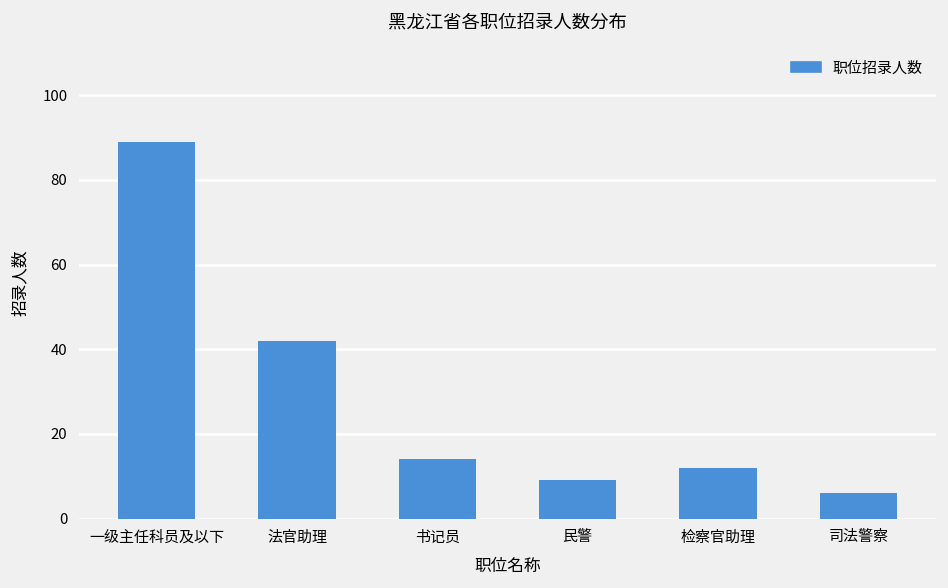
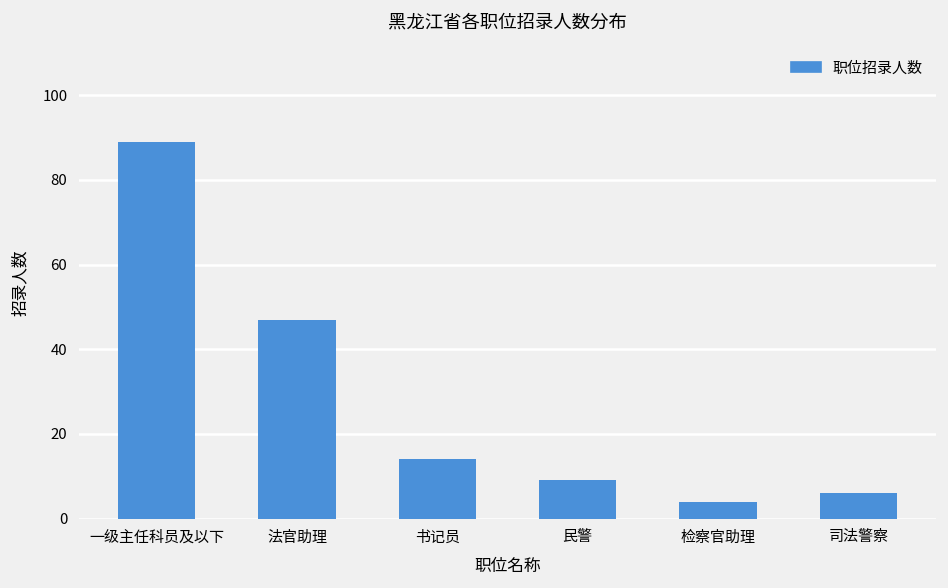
法官助理: 42 -> 47
检察官助理: 12 -> 4
